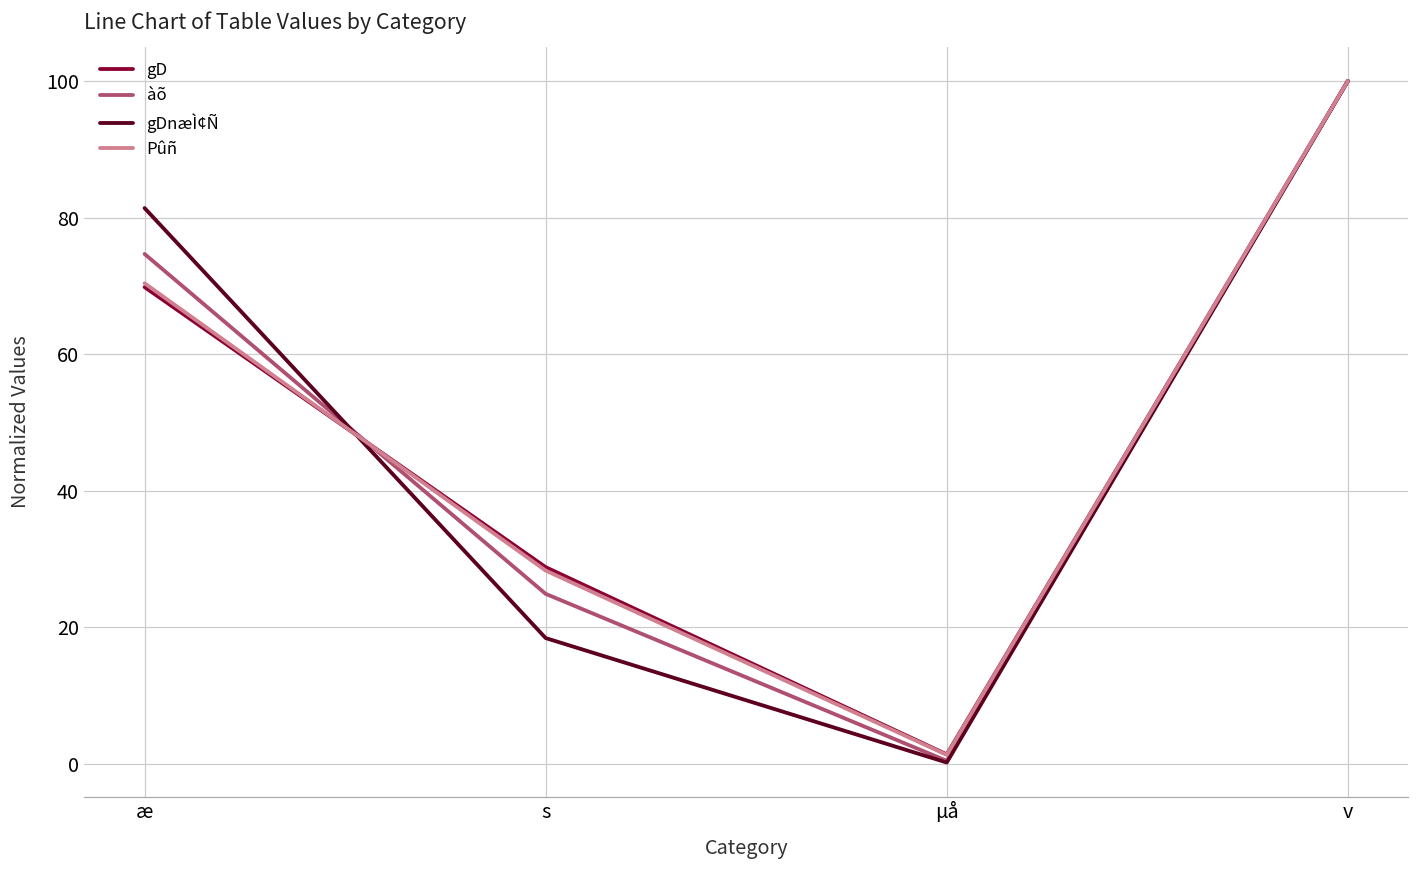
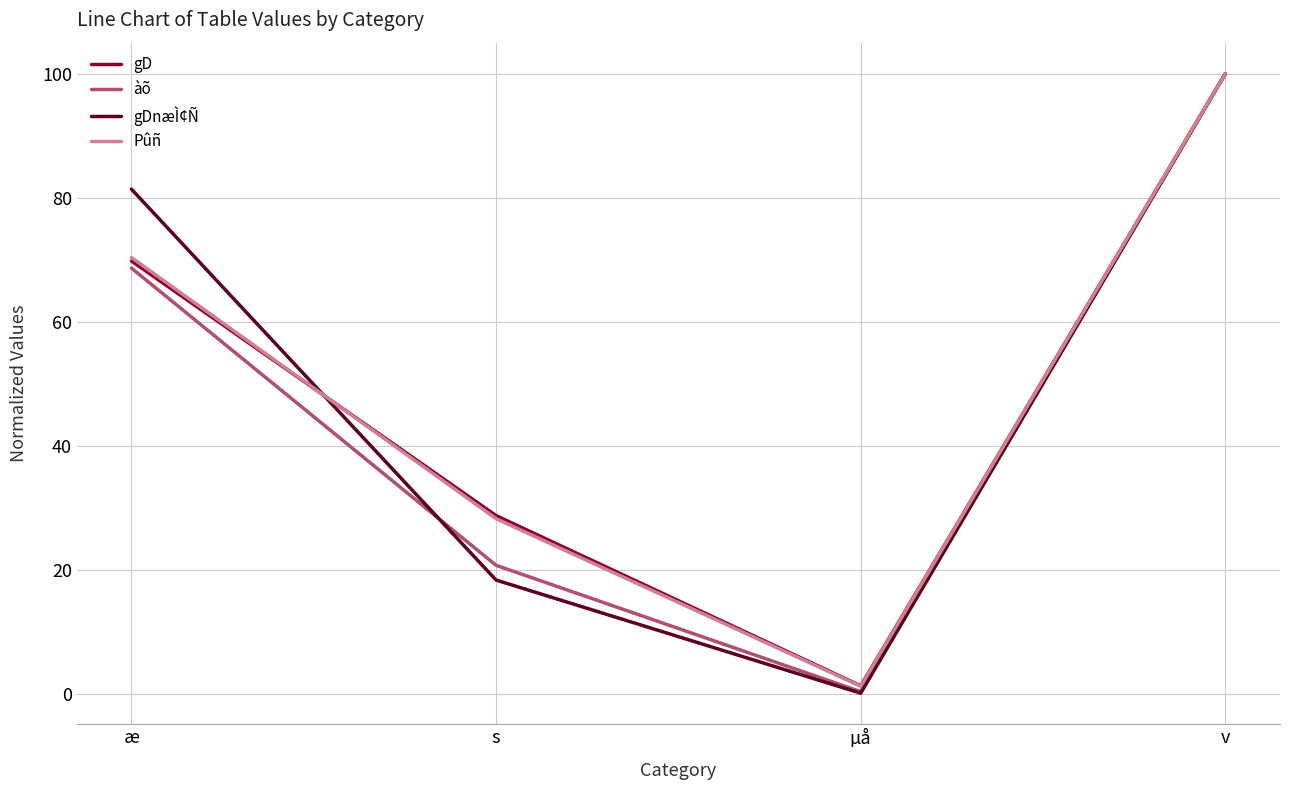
àõ, æ: 75 -> 69
àõ, s: 25 -> 21
